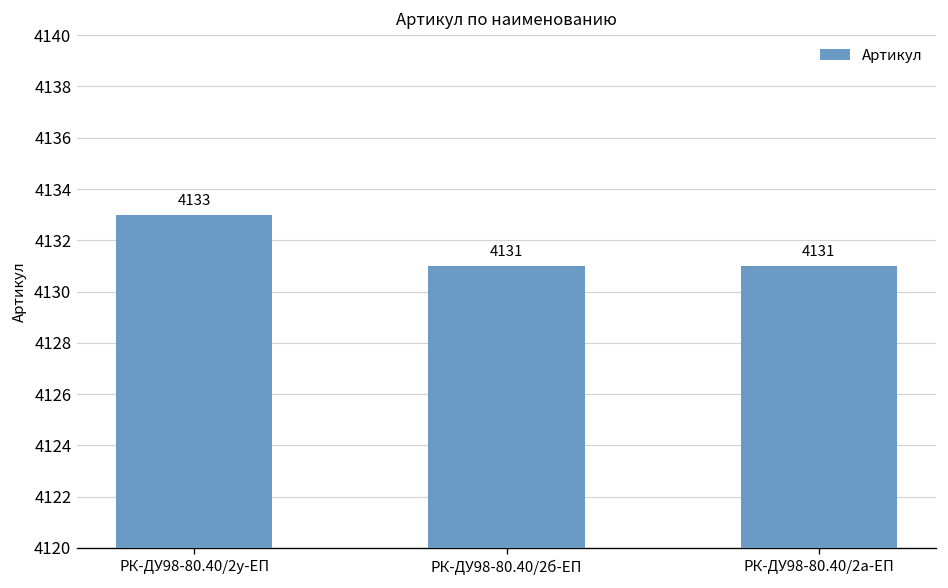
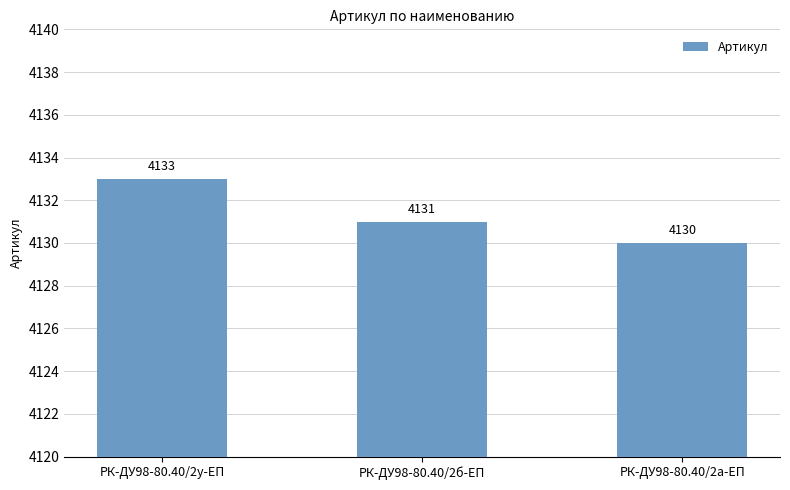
РК-ДУ98-80.40/2а-ЕП: 4131 -> 4130
